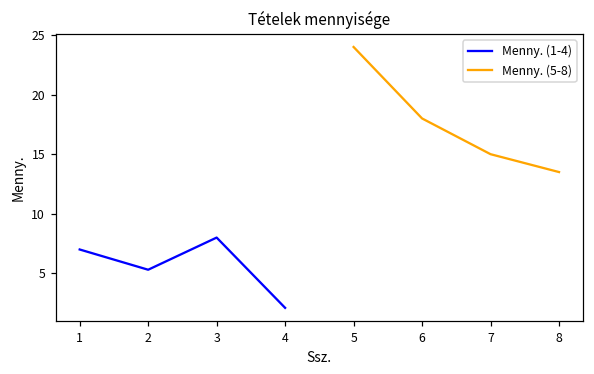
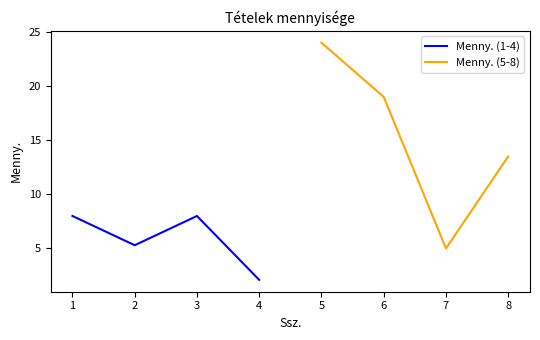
Menny. (1-4), 1: 7 -> 8
Menny. (5-8), 6: 18 -> 19
Menny. (5-8), 7: 15 -> 5
